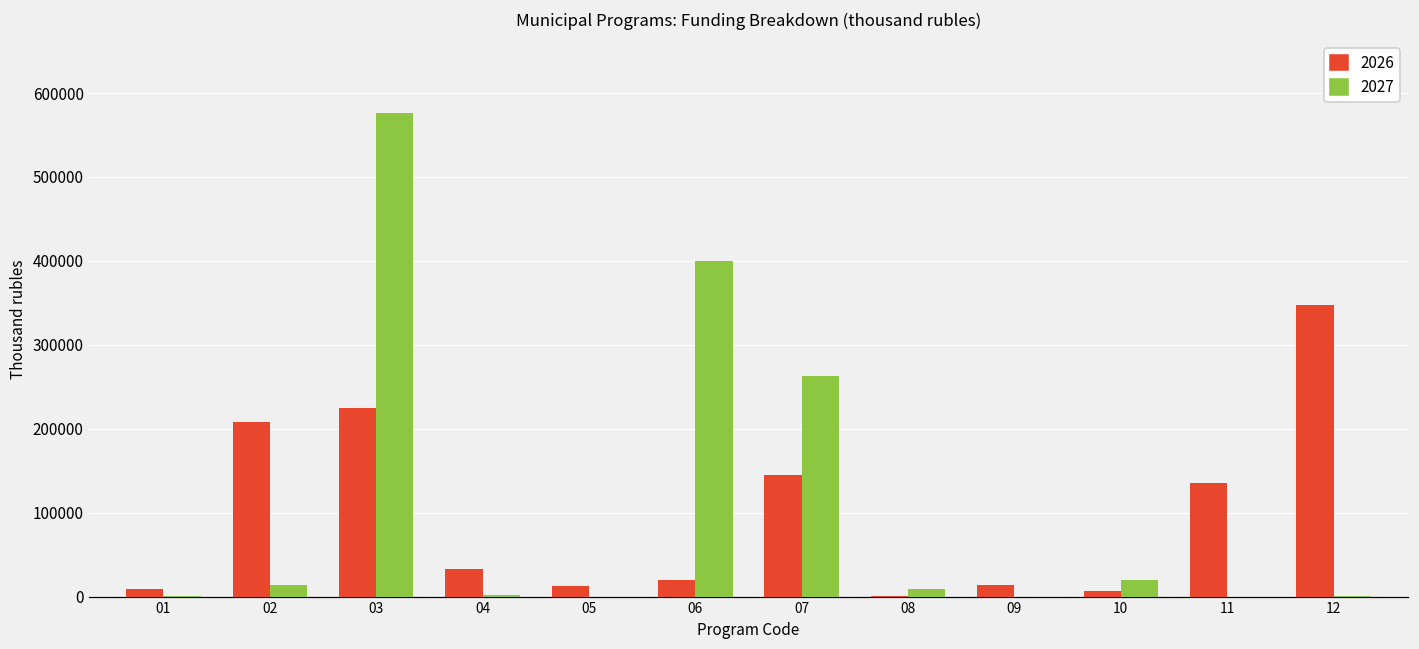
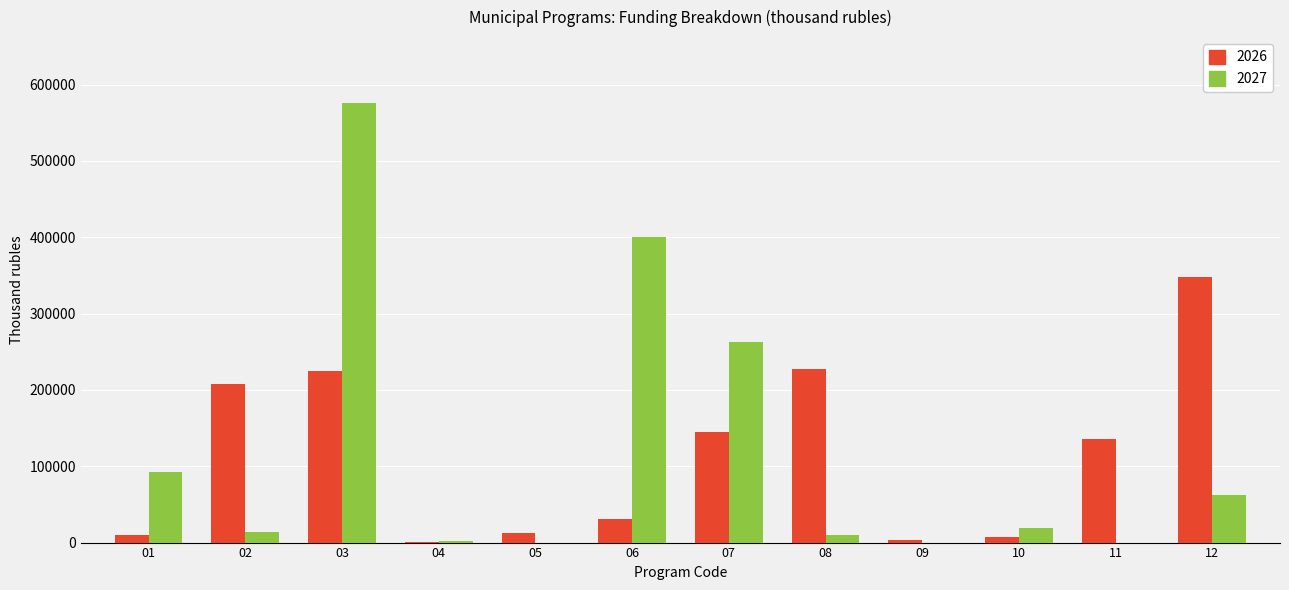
2027, 01: 0 -> 90000
2026, 04: 30000 -> 0
2026, 06: 20000 -> 30000
2026, 08: 0 -> 230000
2026, 09: 10000 -> 0
2027, 12: 0 -> 60000
